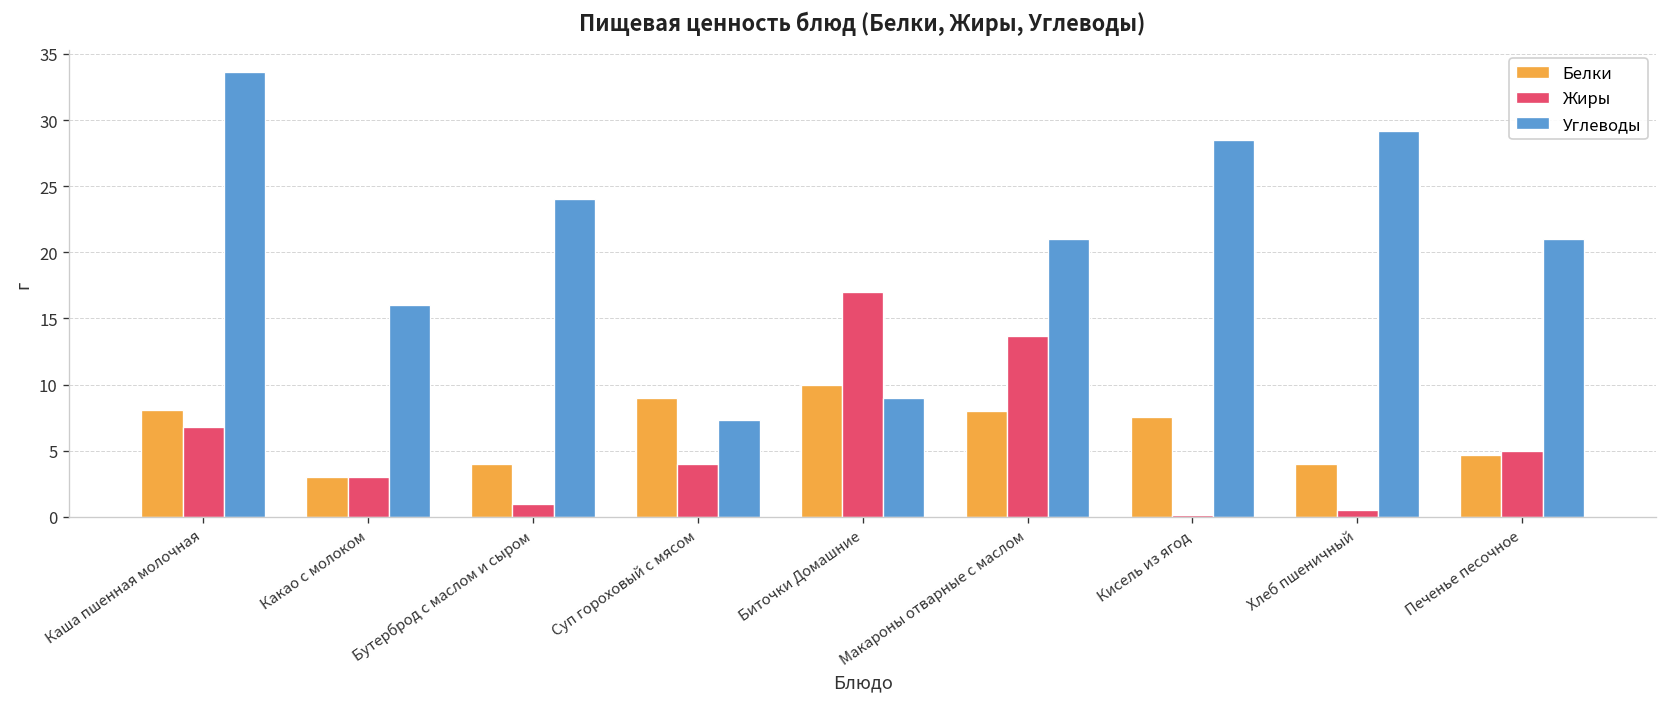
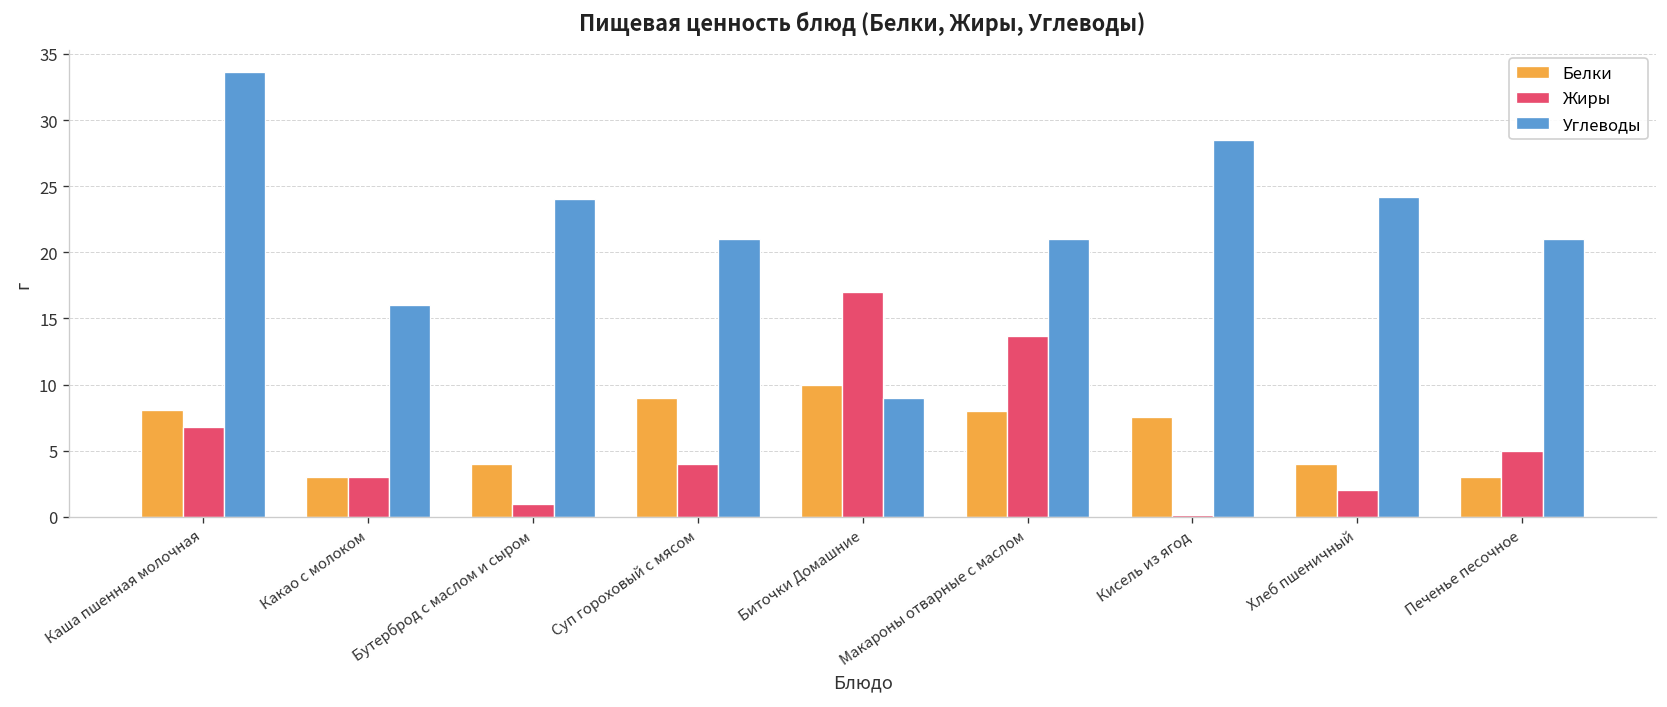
Углеводы, Суп гороховый с мясом: 7.3 -> 21.0
Жиры, Хлеб пшеничный: 0.5 -> 2.0
Углеводы, Хлеб пшеничный: 29.2 -> 24.2
Белки, Печенье песочное: 4.7 -> 3.0
